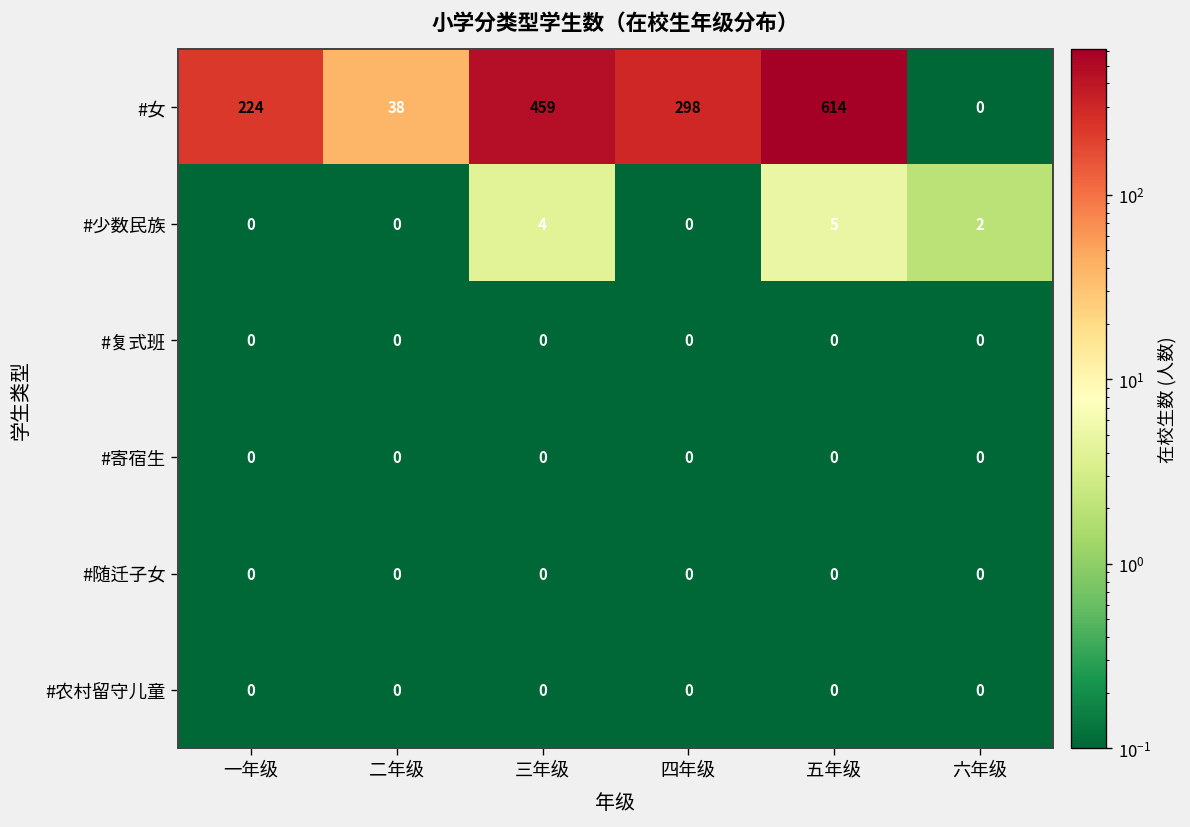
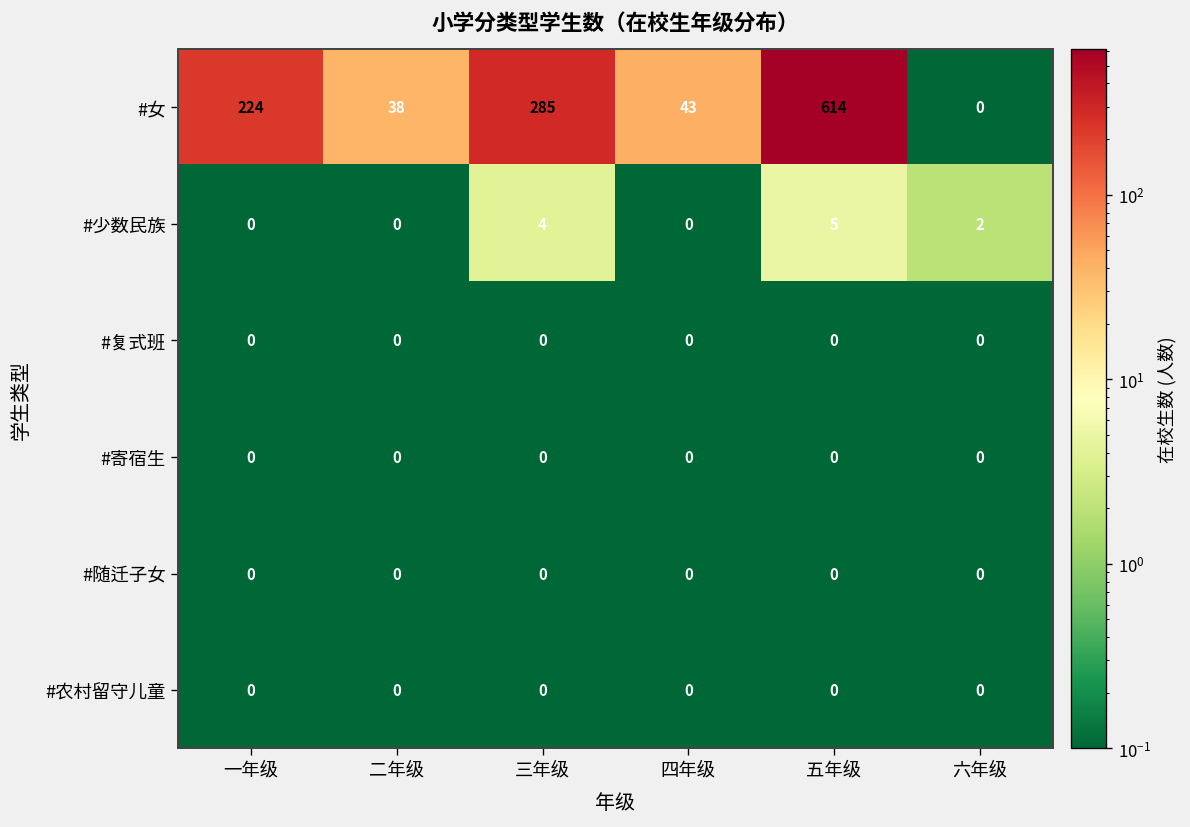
#女, 三年级: 459 -> 285
#女, 四年级: 298 -> 43
